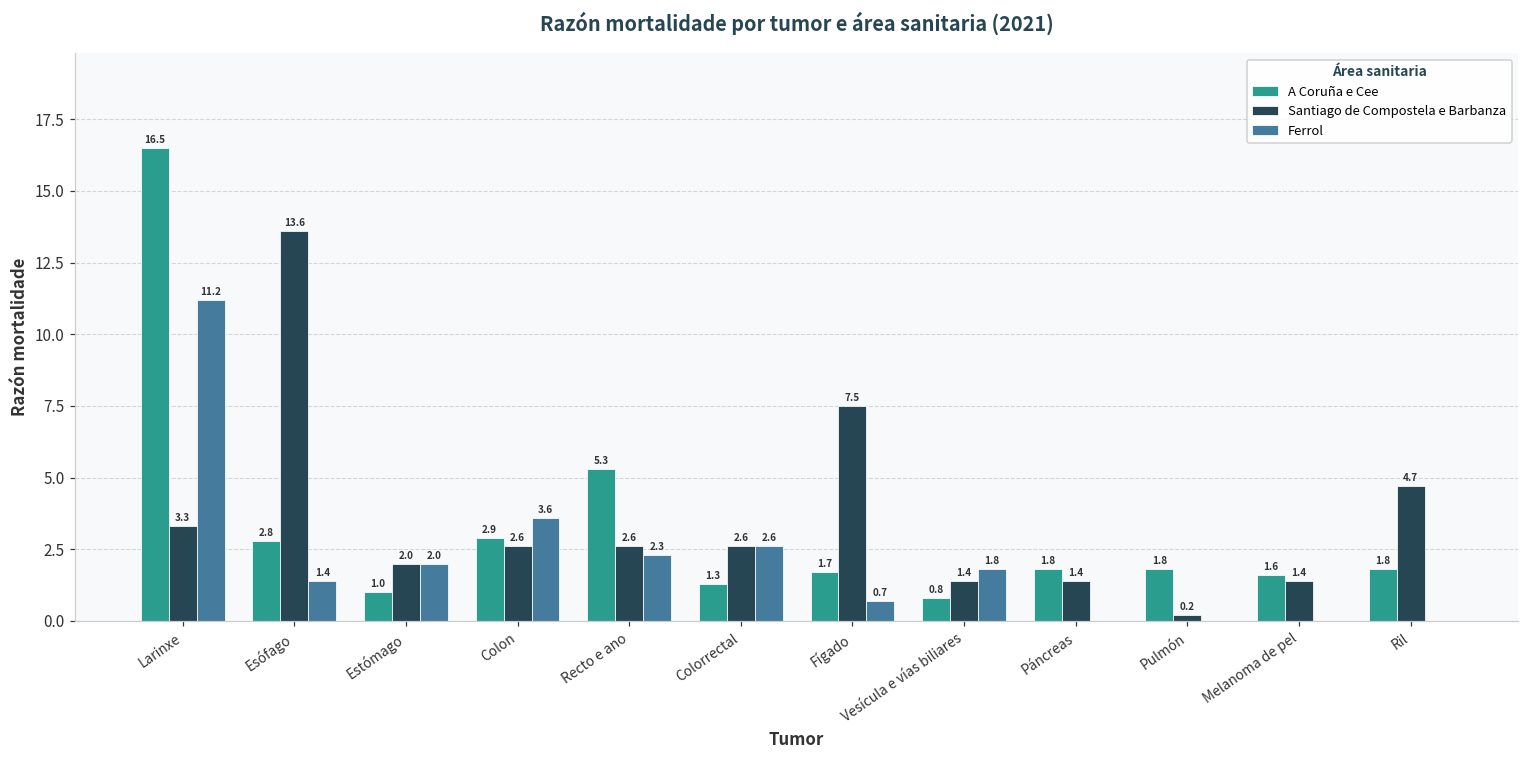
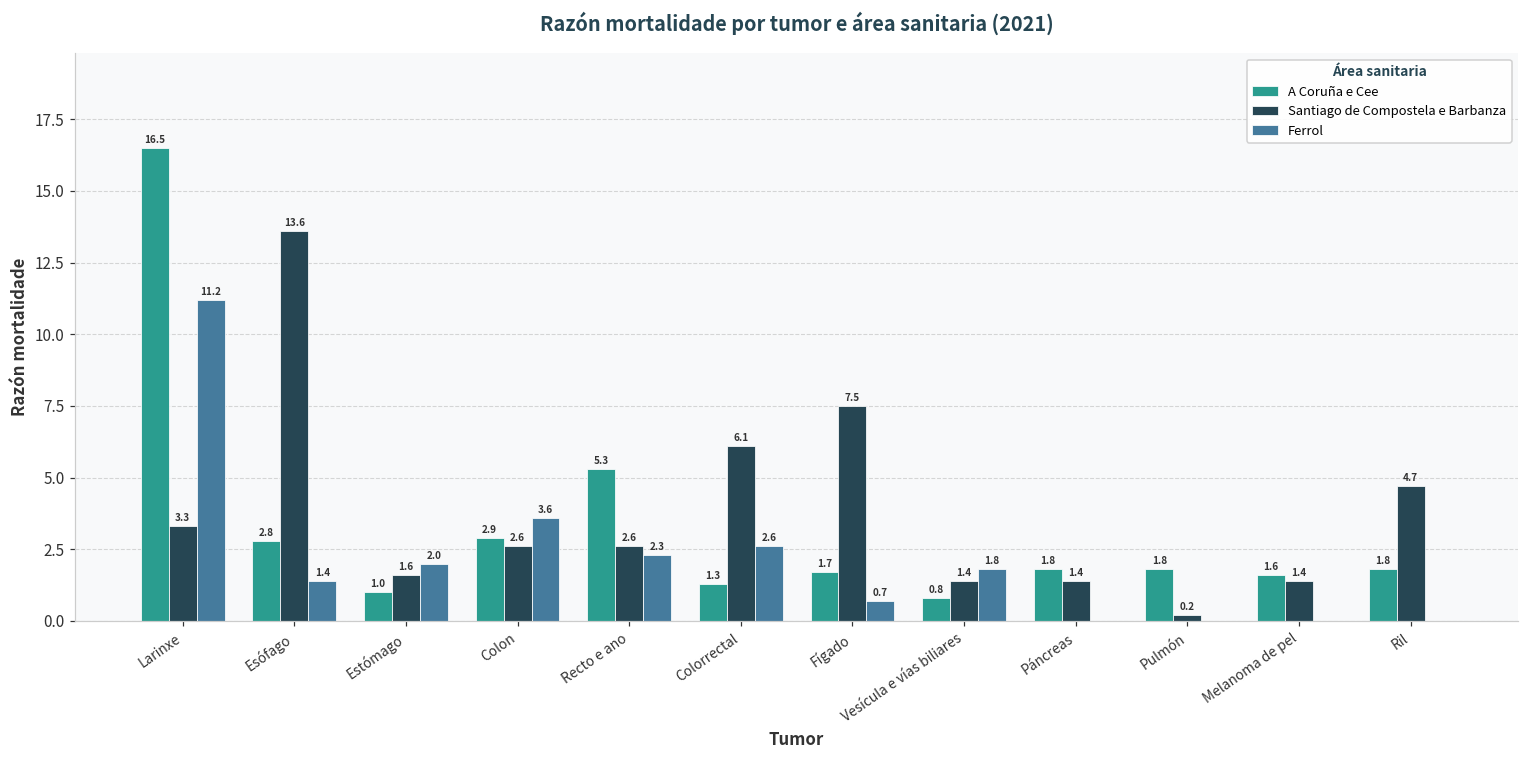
Santiago de Compostela e Barbanza, Estómago: 2.0 -> 1.6
Santiago de Compostela e Barbanza, Colorrectal: 2.6 -> 6.1
